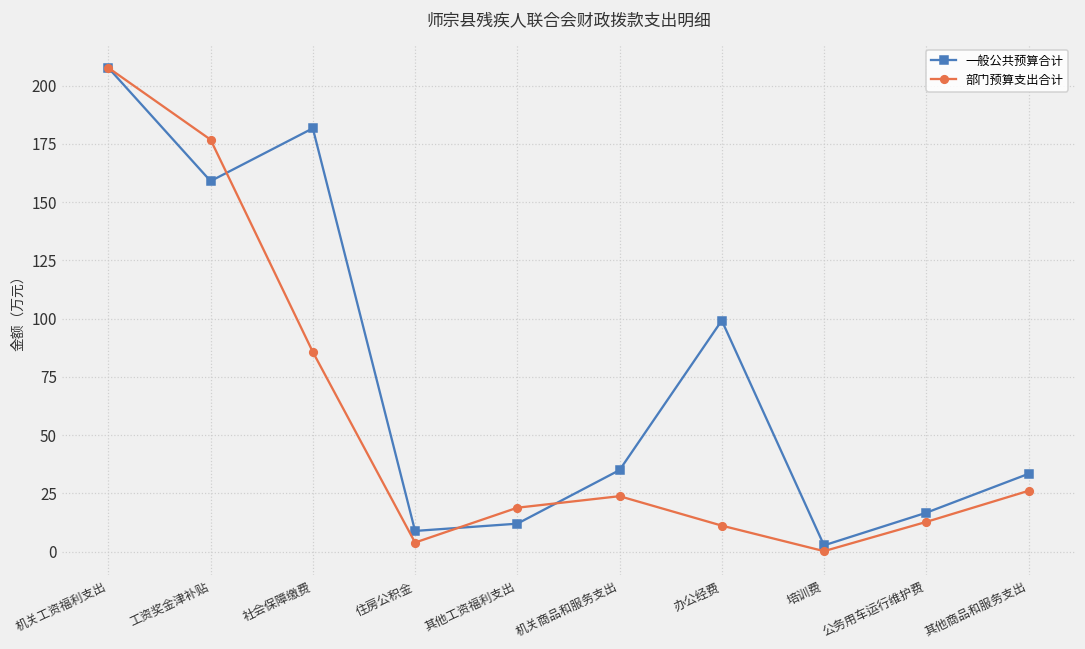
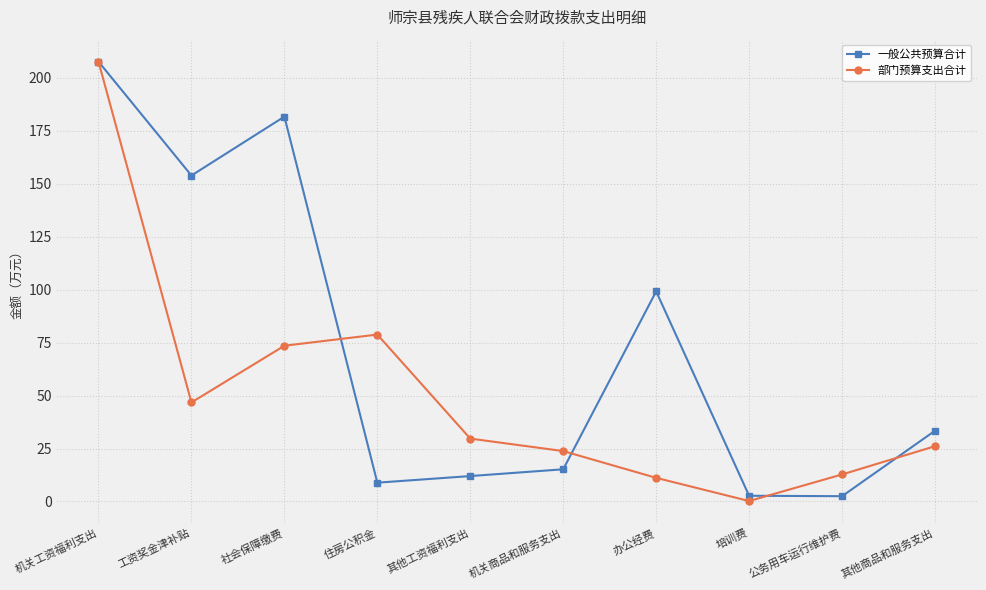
一般公共预算合计, 工资奖金津补贴: 159 -> 154
部门预算支出合计, 工资奖金津补贴: 177 -> 47
部门预算支出合计, 社会保障缴费: 86 -> 74
部门预算支出合计, 住房公积金: 4 -> 79
部门预算支出合计, 其他工资福利支出: 19 -> 30
一般公共预算合计, 机关商品和服务支出: 35 -> 15
一般公共预算合计, 公务用车运行维护费: 17 -> 3
